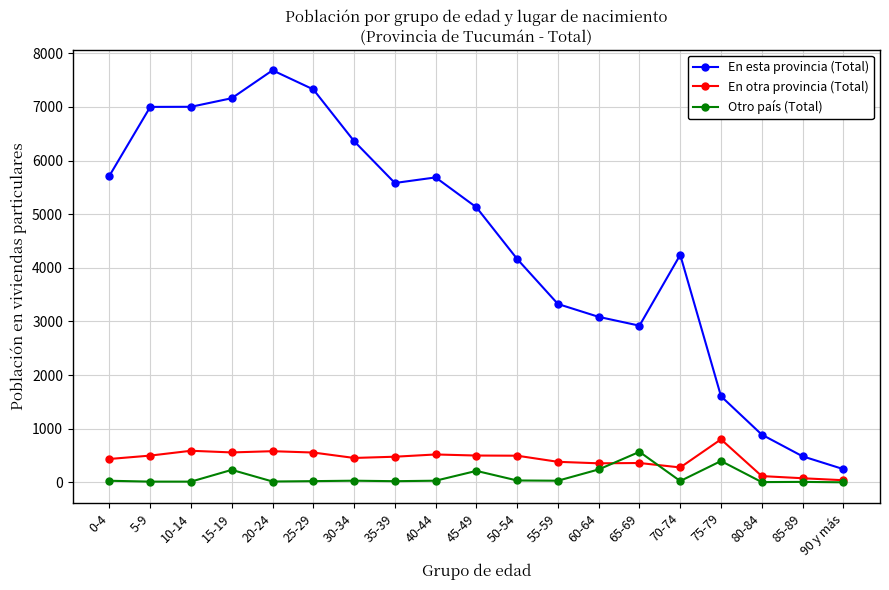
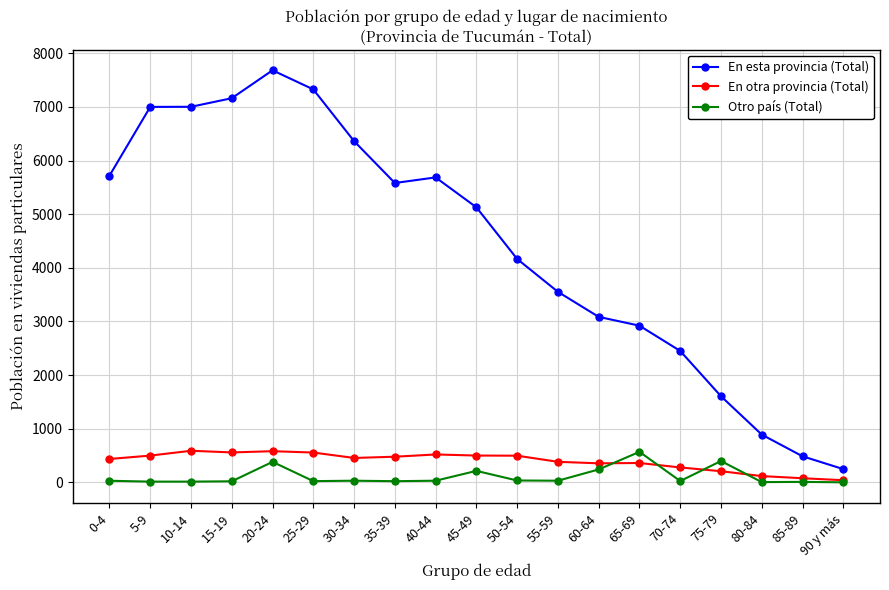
Otro país (Total), 15-19: 200 -> 0
Otro país (Total), 20-24: 0 -> 400
En esta provincia (Total), 55-59: 3300 -> 3600
En esta provincia (Total), 70-74: 4200 -> 2500
En otra provincia (Total), 75-79: 800 -> 200
